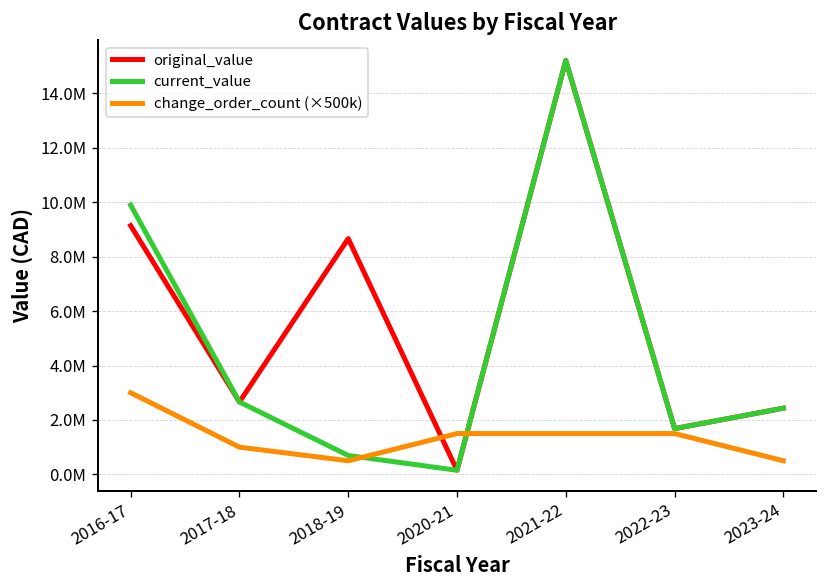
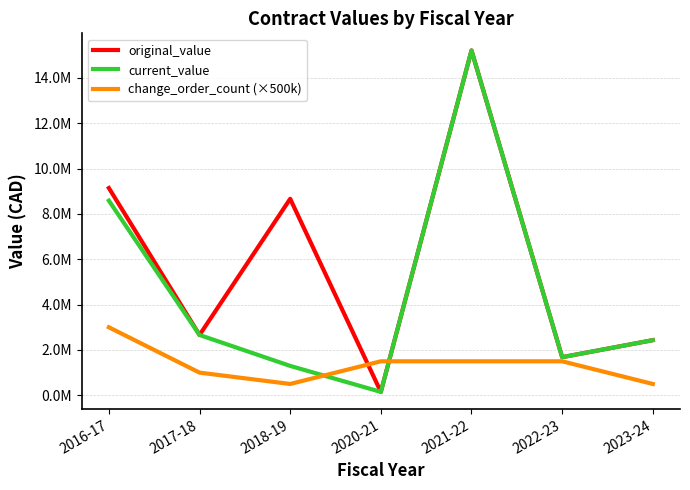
current_value, 2016-17: 9900000 -> 8600000
current_value, 2018-19: 700000 -> 1300000
